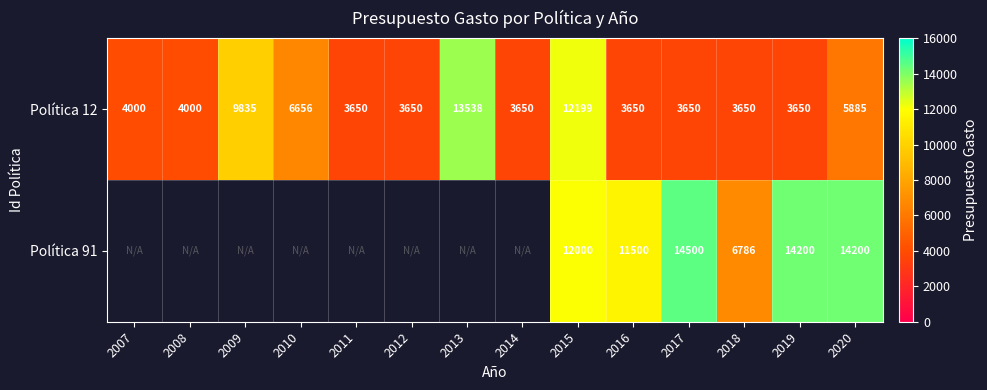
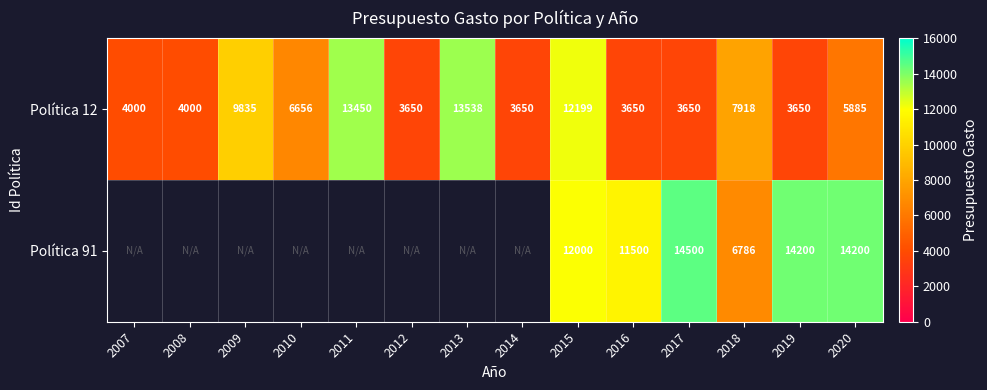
Política 12, 2011: 3650 -> 13450
Política 12, 2018: 3650 -> 7918
